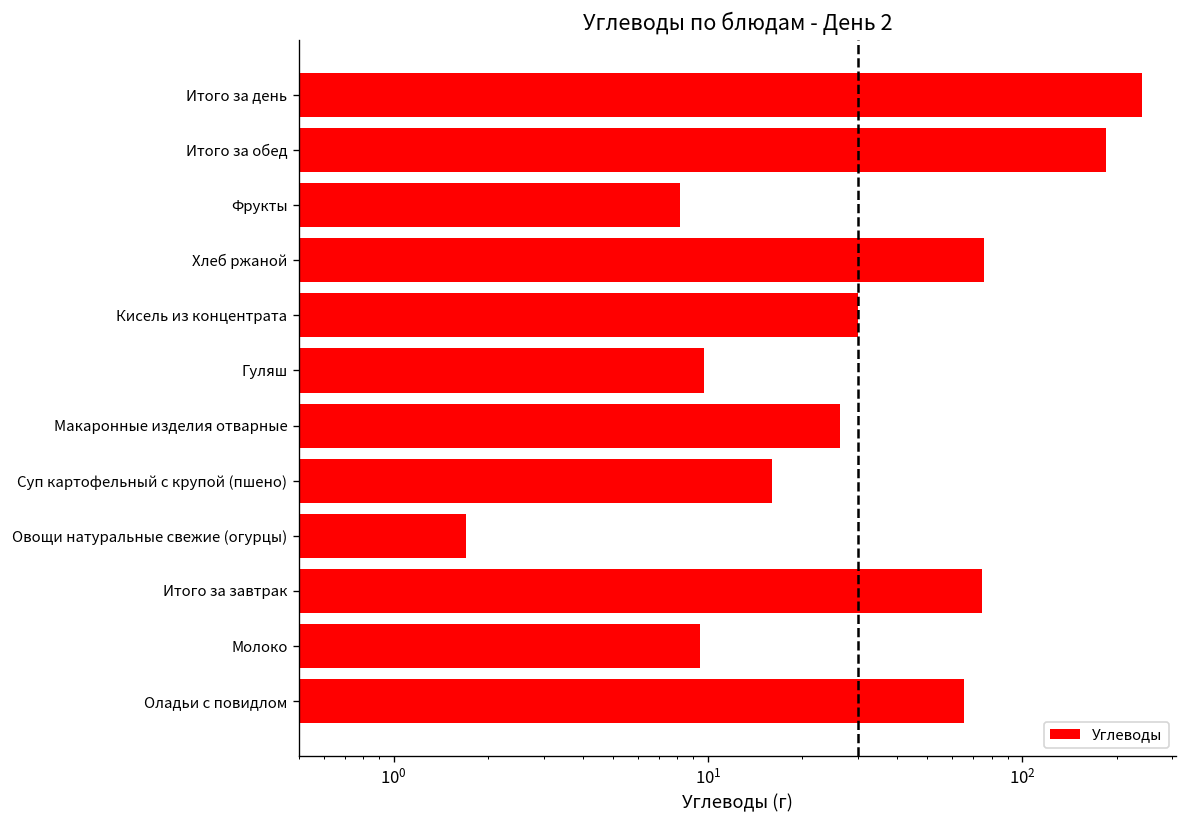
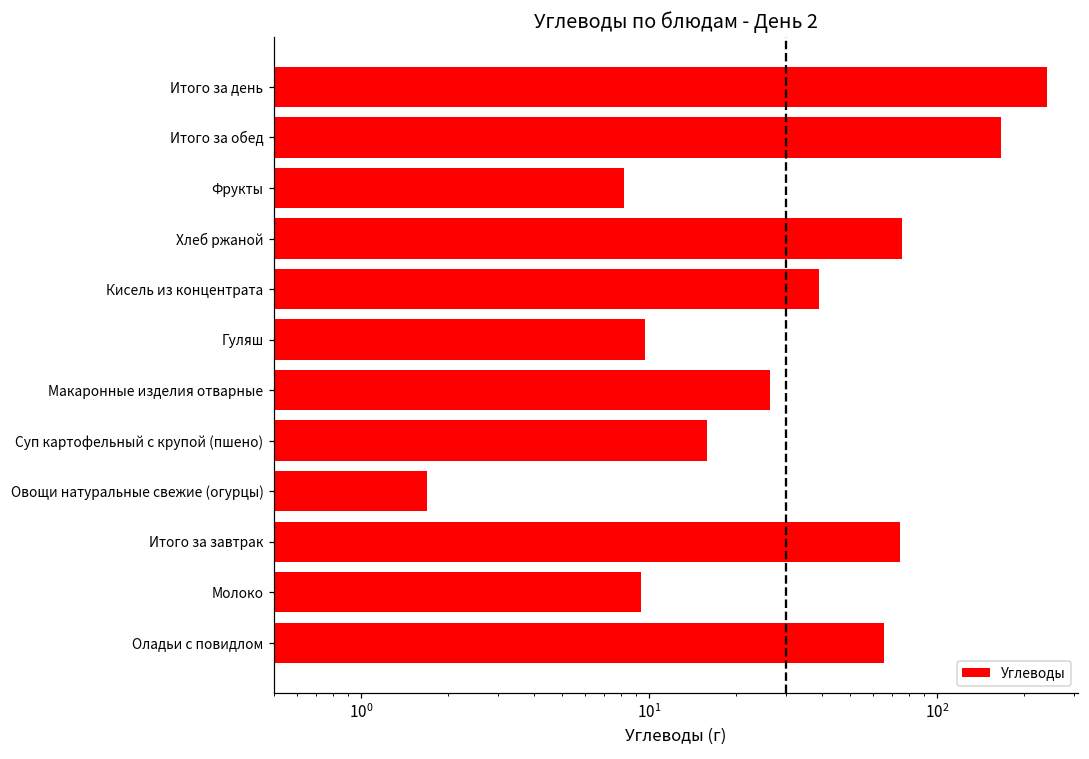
Итого за обед: 190 -> 170
Кисель из концентрата: 30 -> 39
